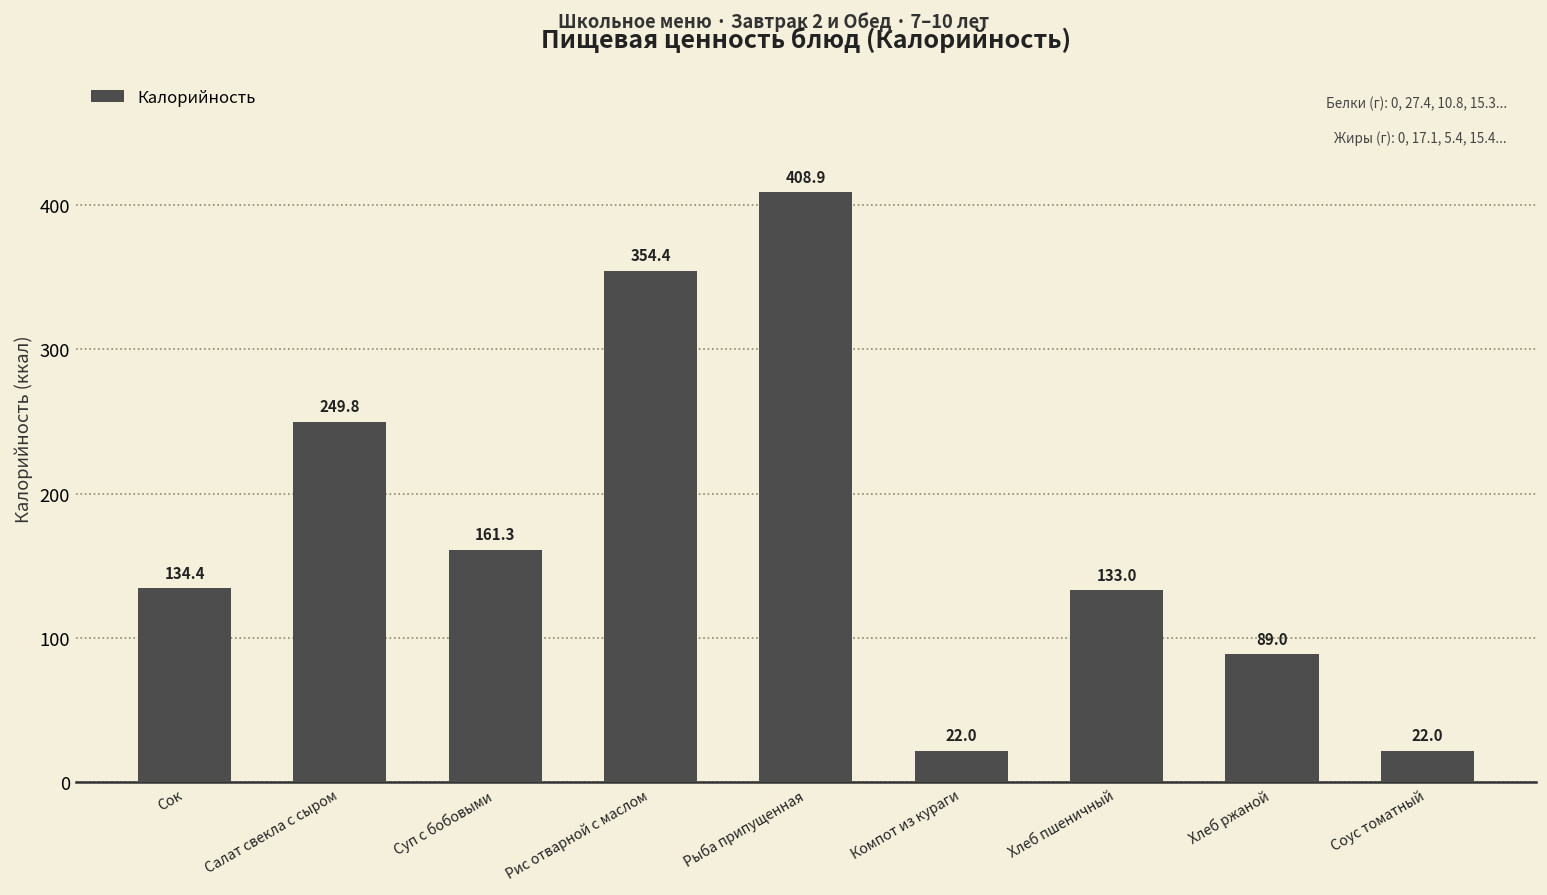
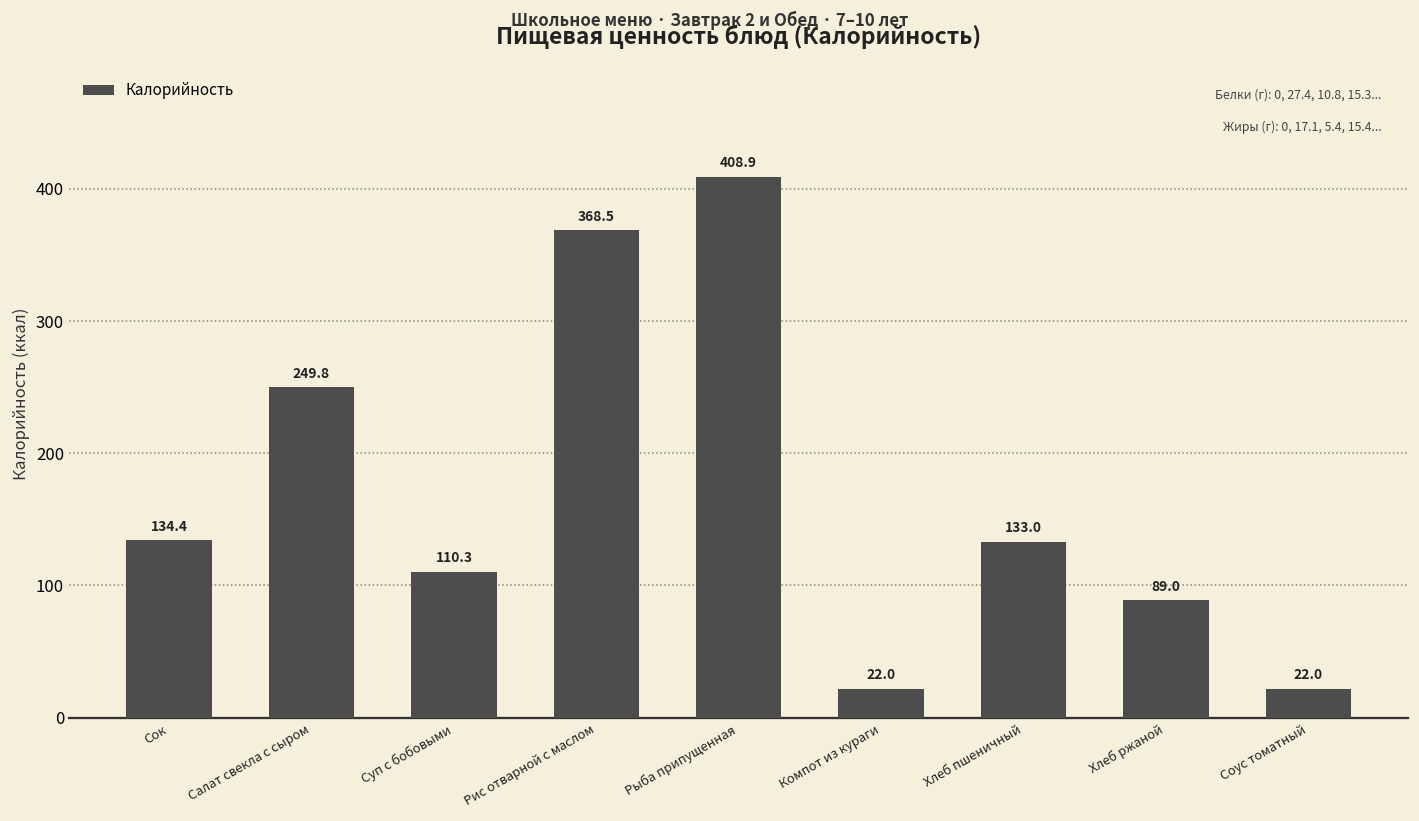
Суп с бобовыми: 161.3 -> 110.3
Рис отварной с маслом: 354.4 -> 368.5
